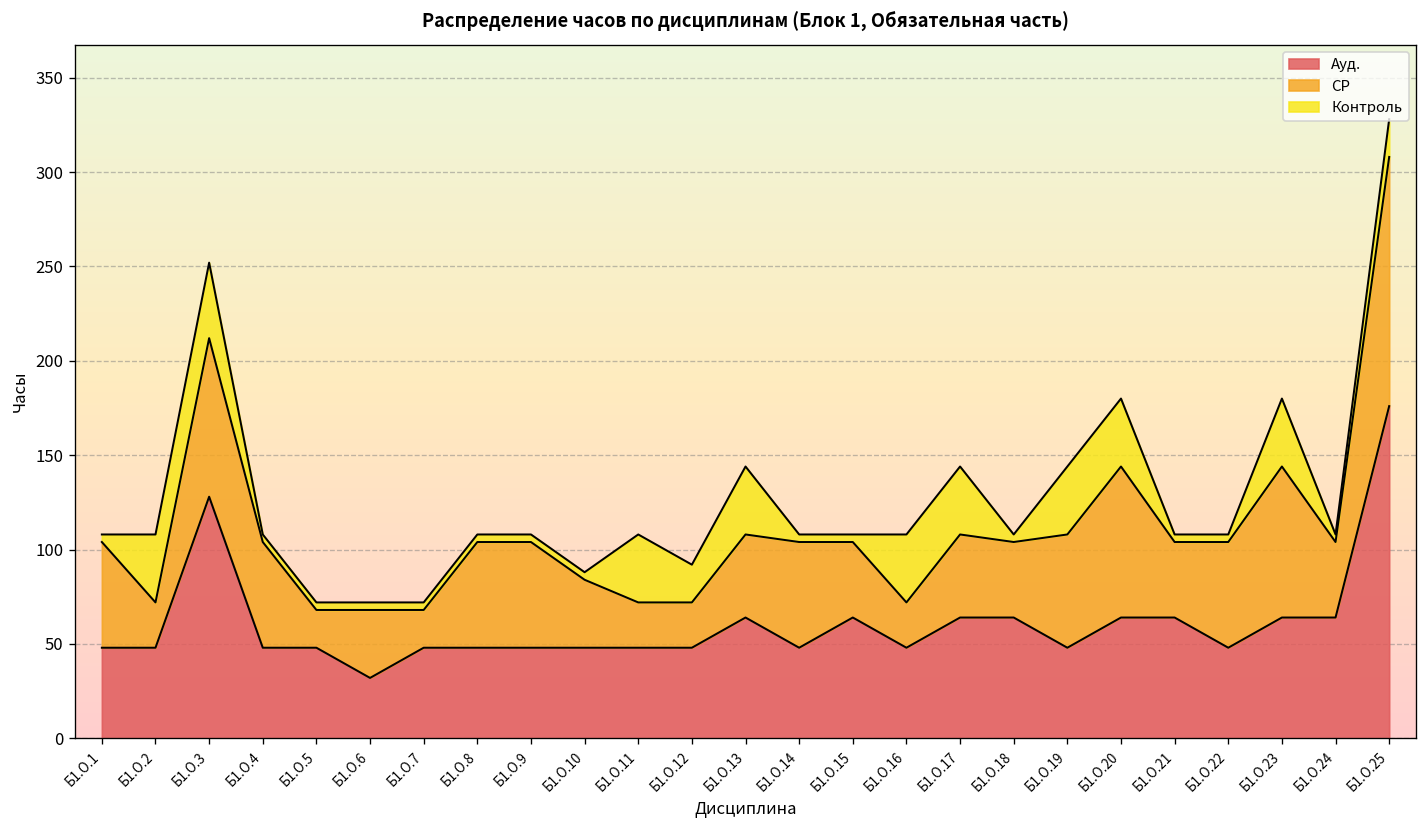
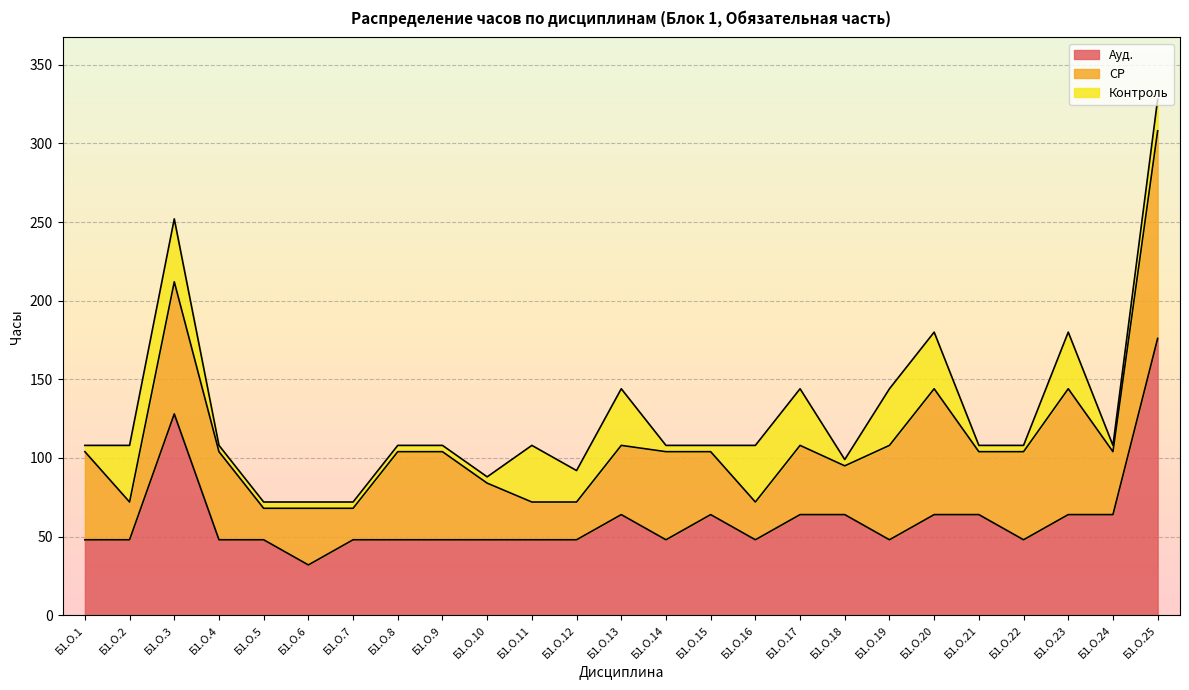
СР, Б1.О.18: 40 -> 31
